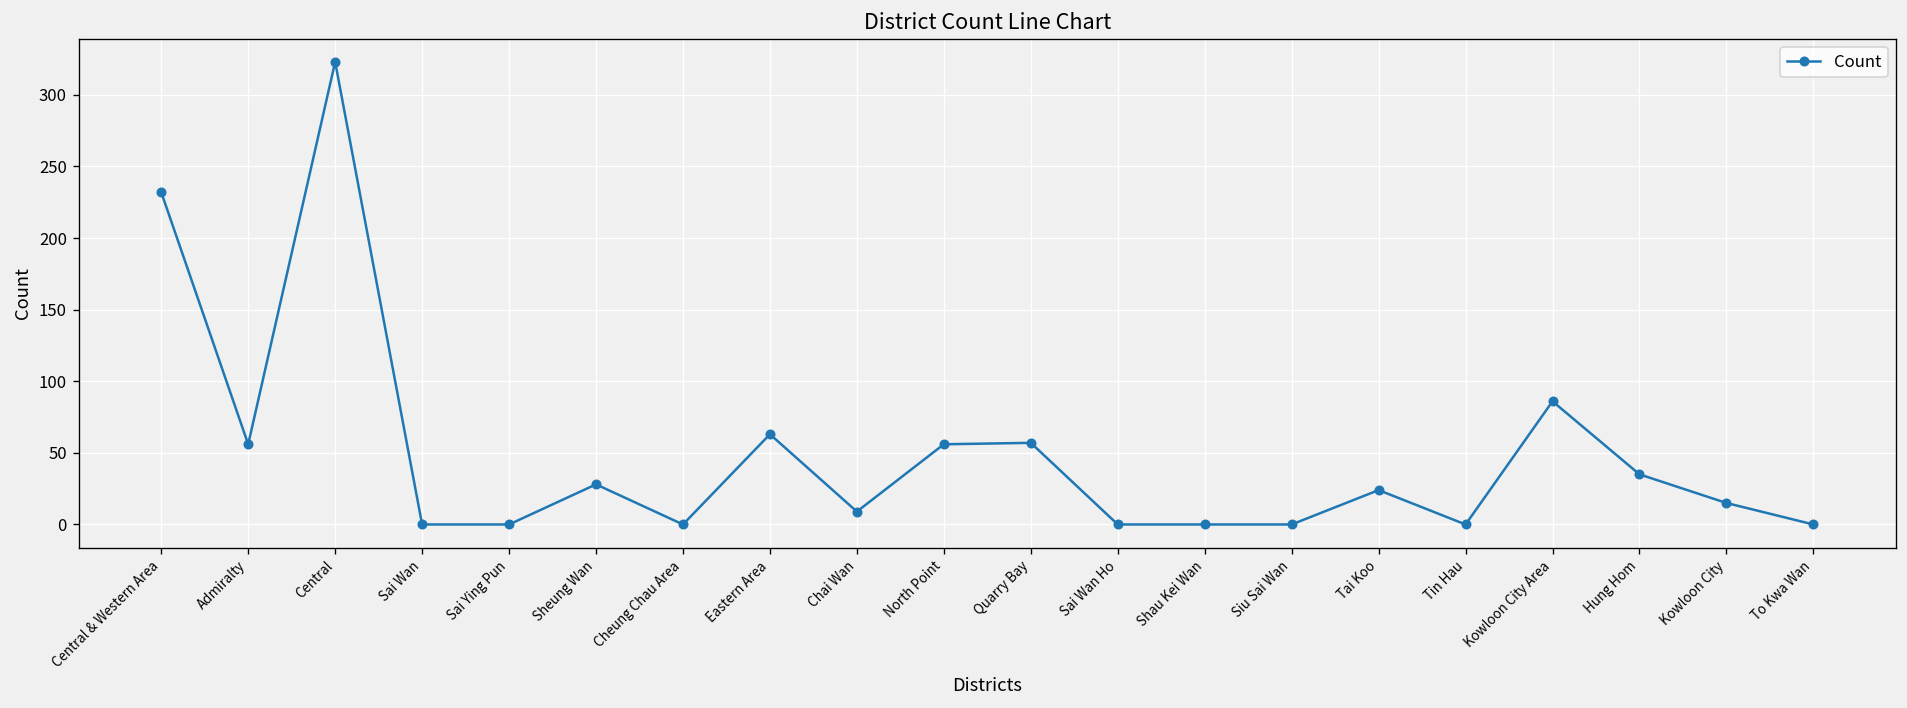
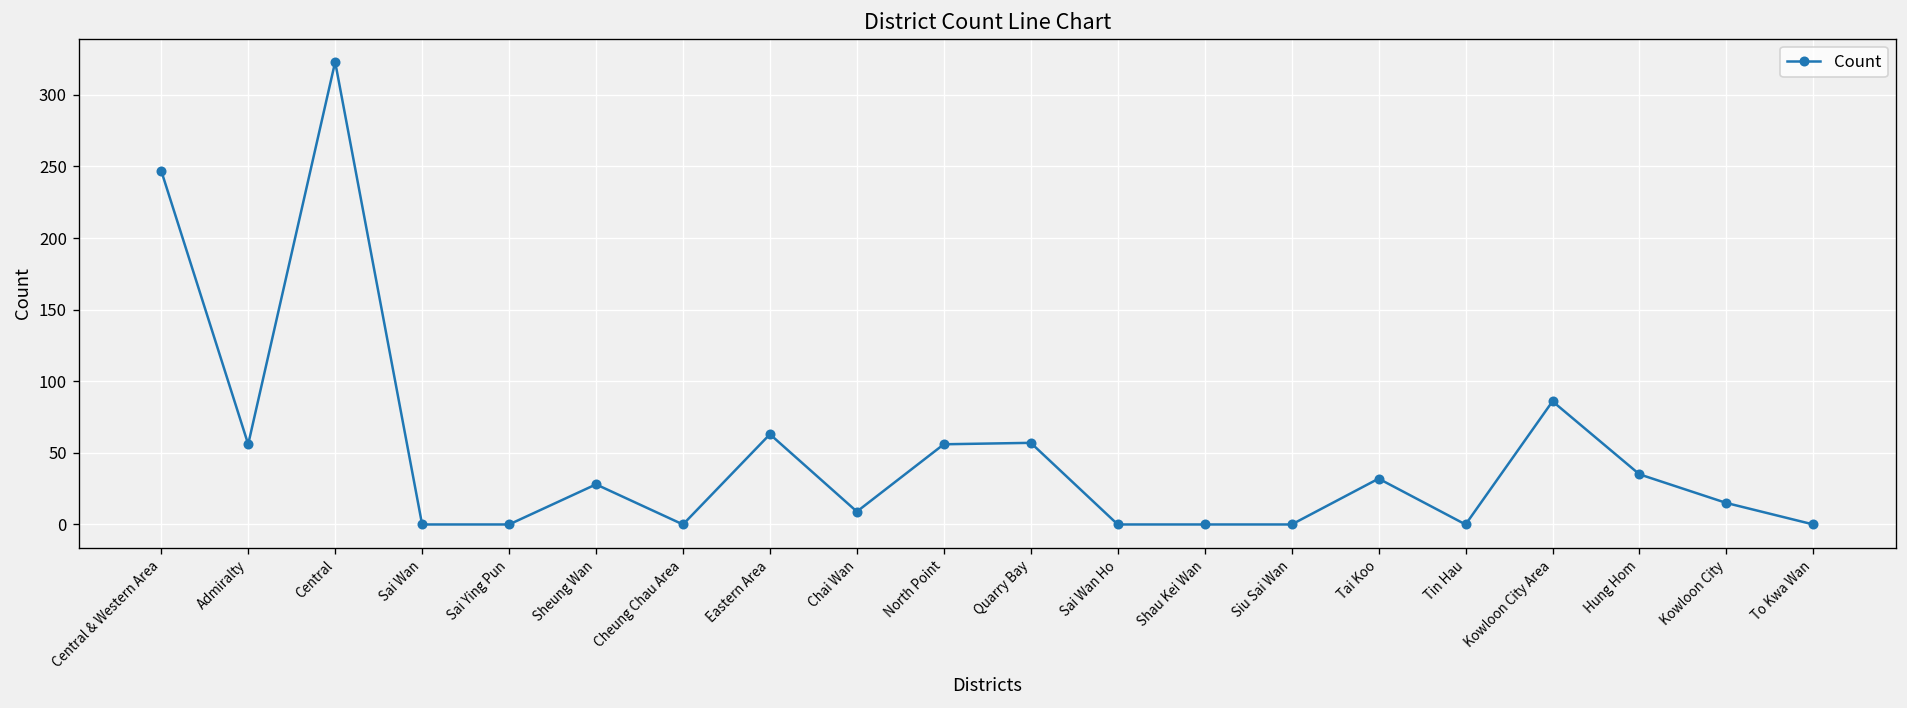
Central & Western Area: 232 -> 247
Tai Koo: 24 -> 32
